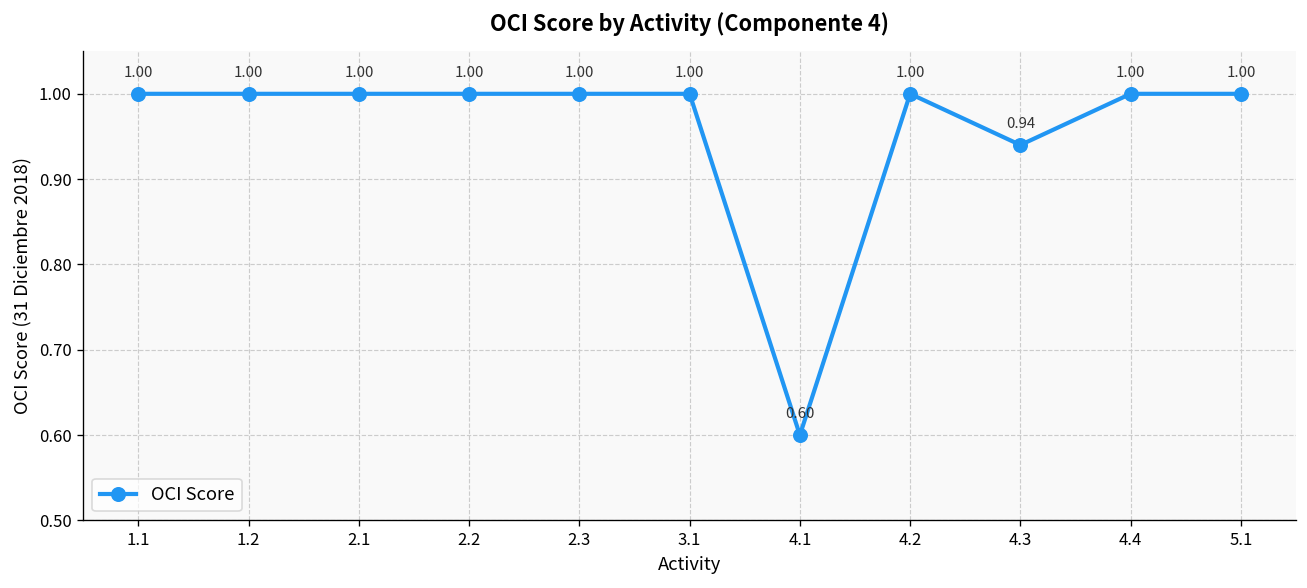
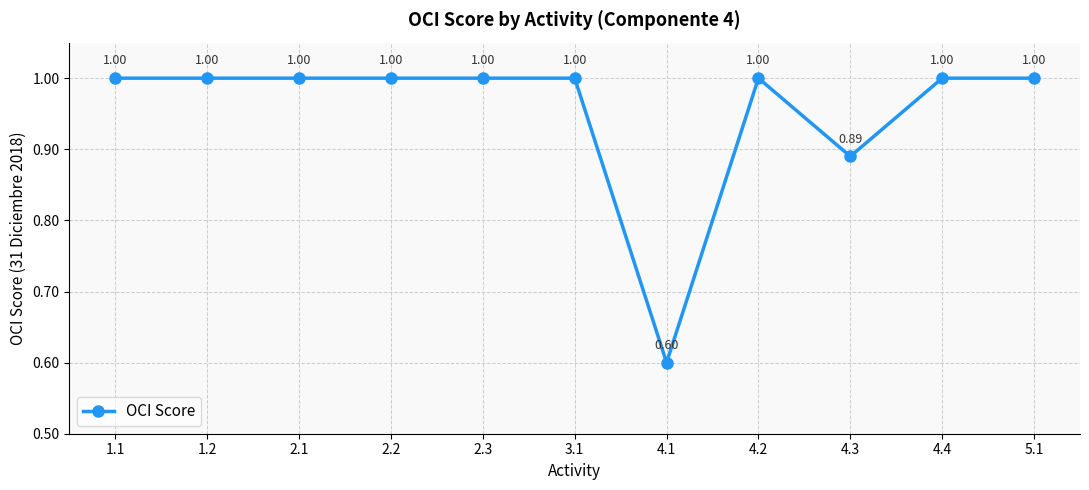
4.3: 0.94 -> 0.89
